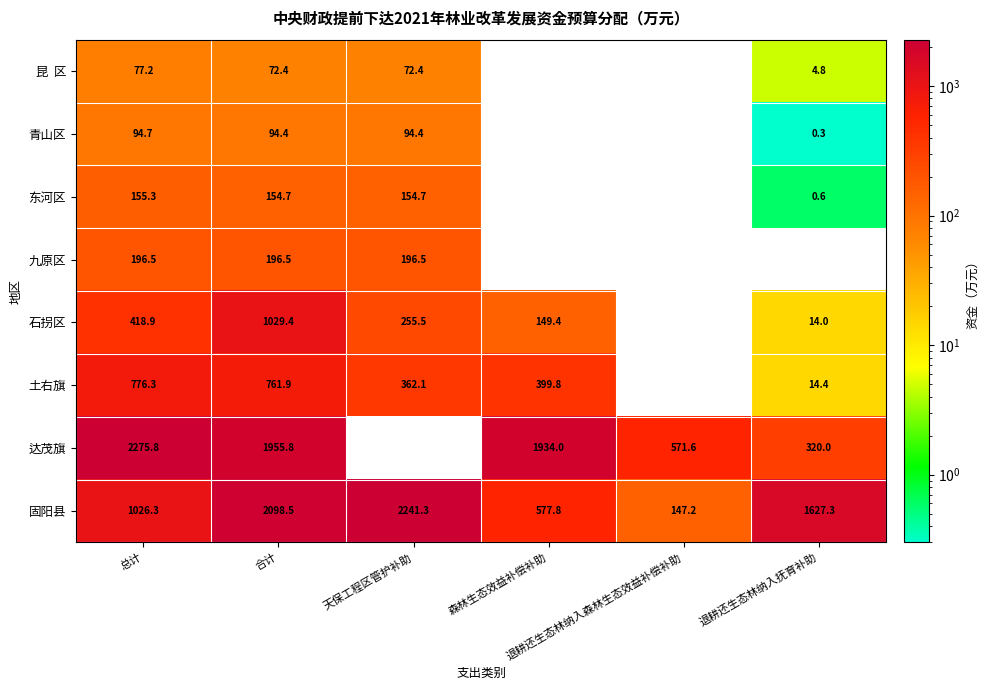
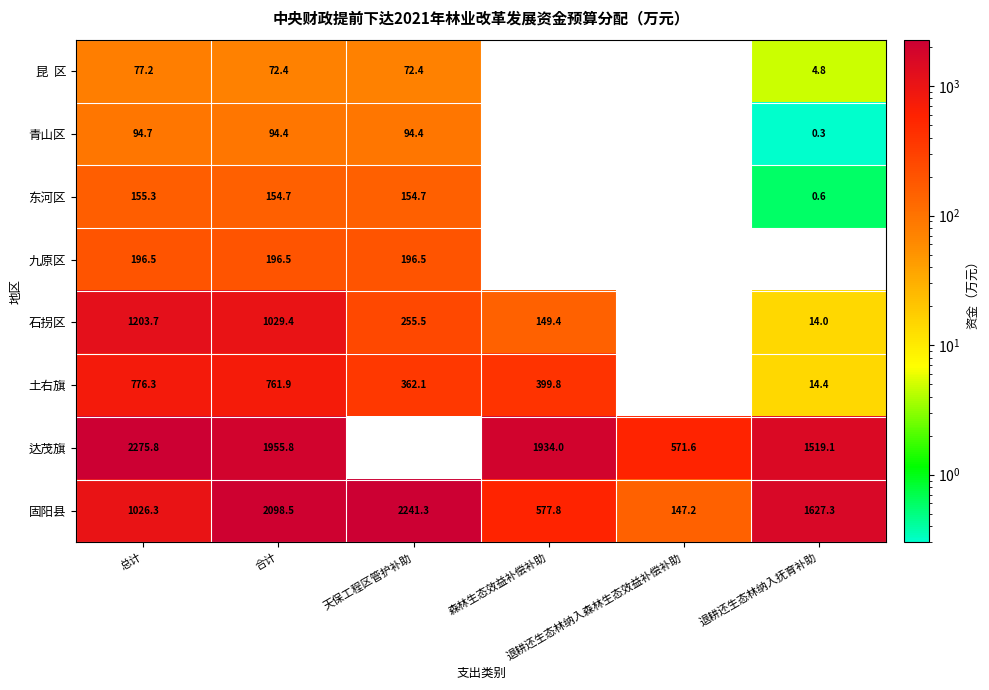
石拐区, 总计: 418.9 -> 1203.7
达茂旗, 退耕还生态林纳入抚育补助: 320.0 -> 1519.1
